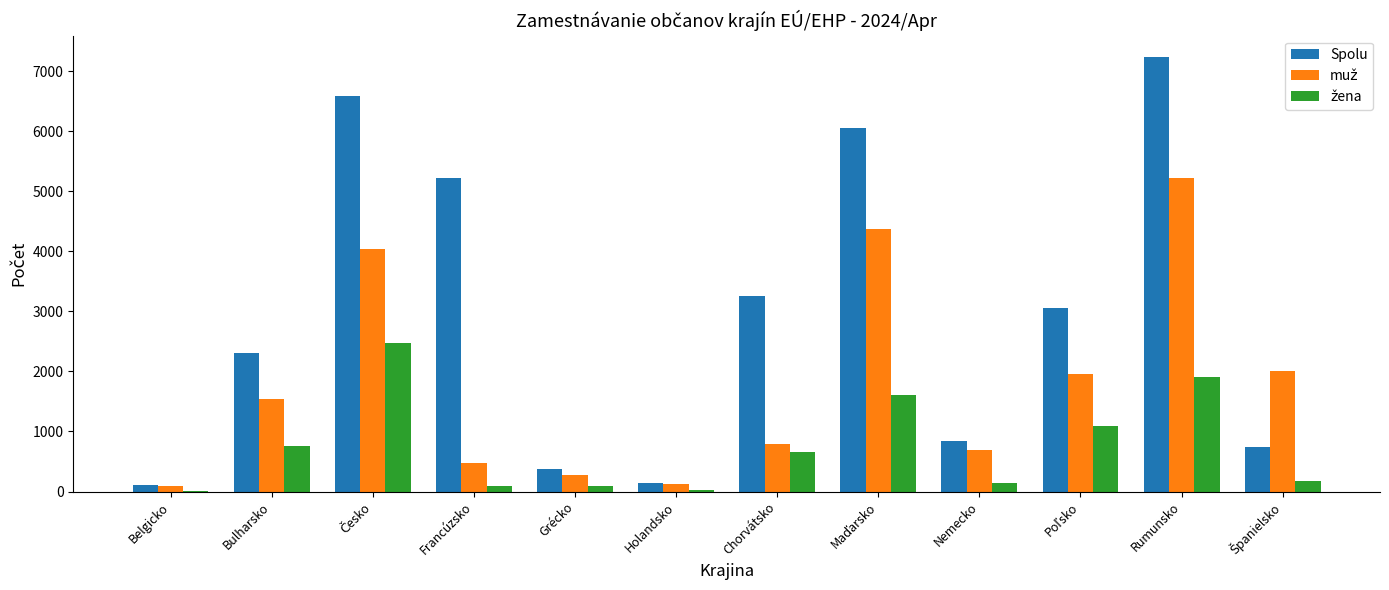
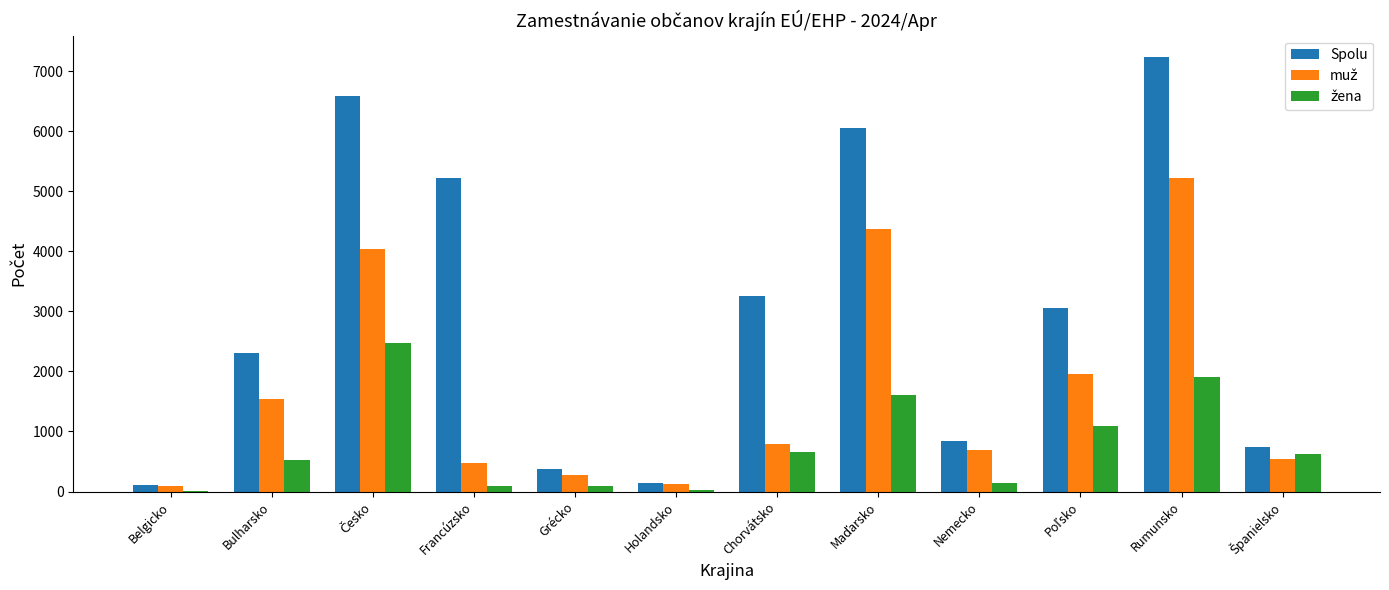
žena, Bulharsko: 800 -> 500
muž, Španielsko: 2000 -> 500
žena, Španielsko: 200 -> 600
